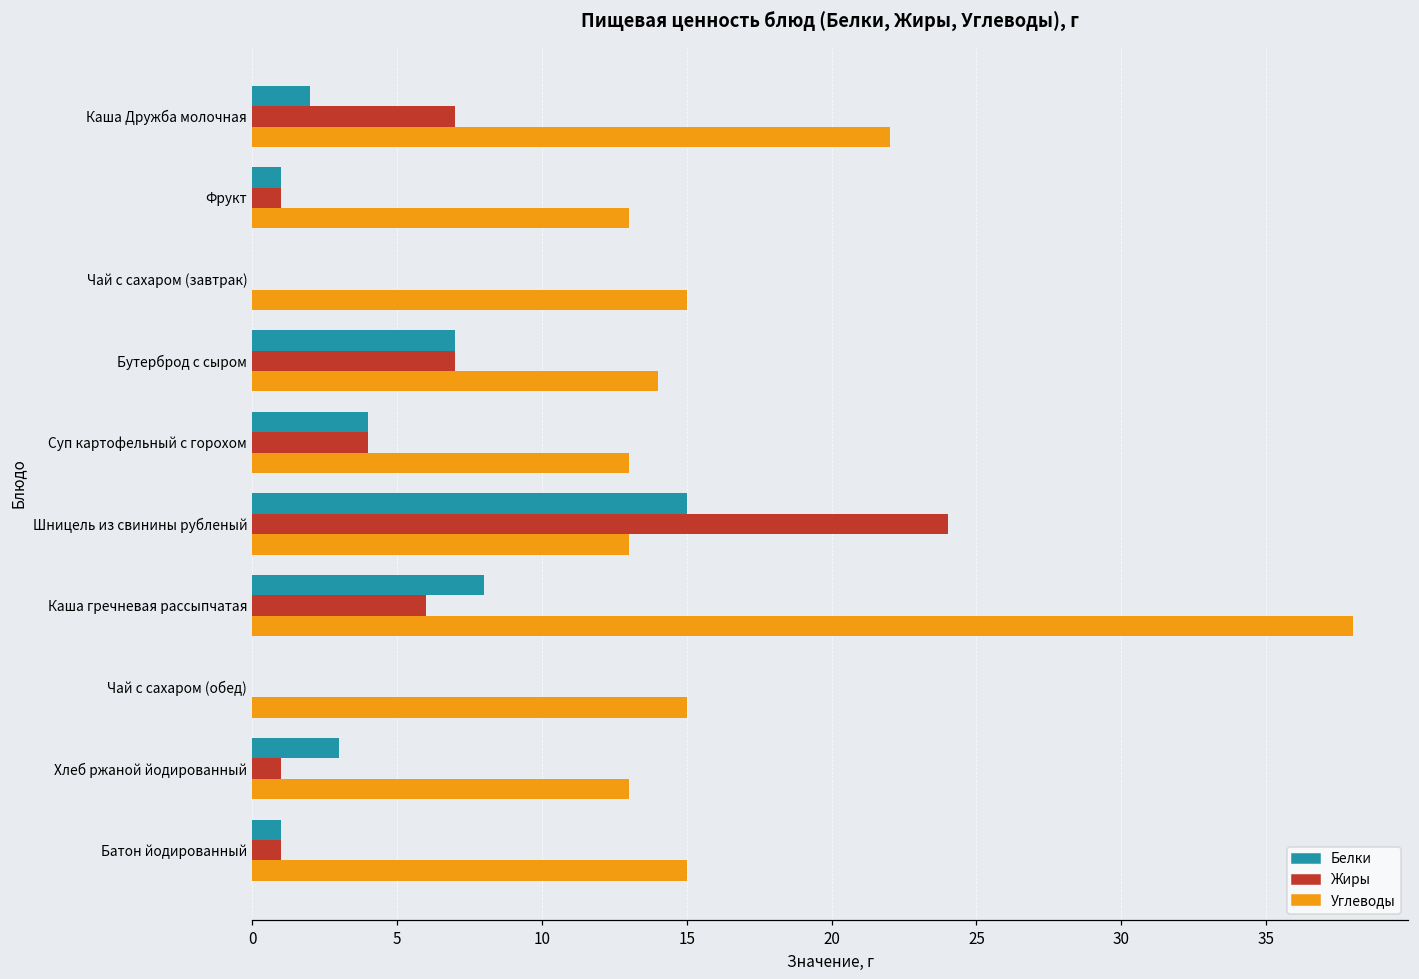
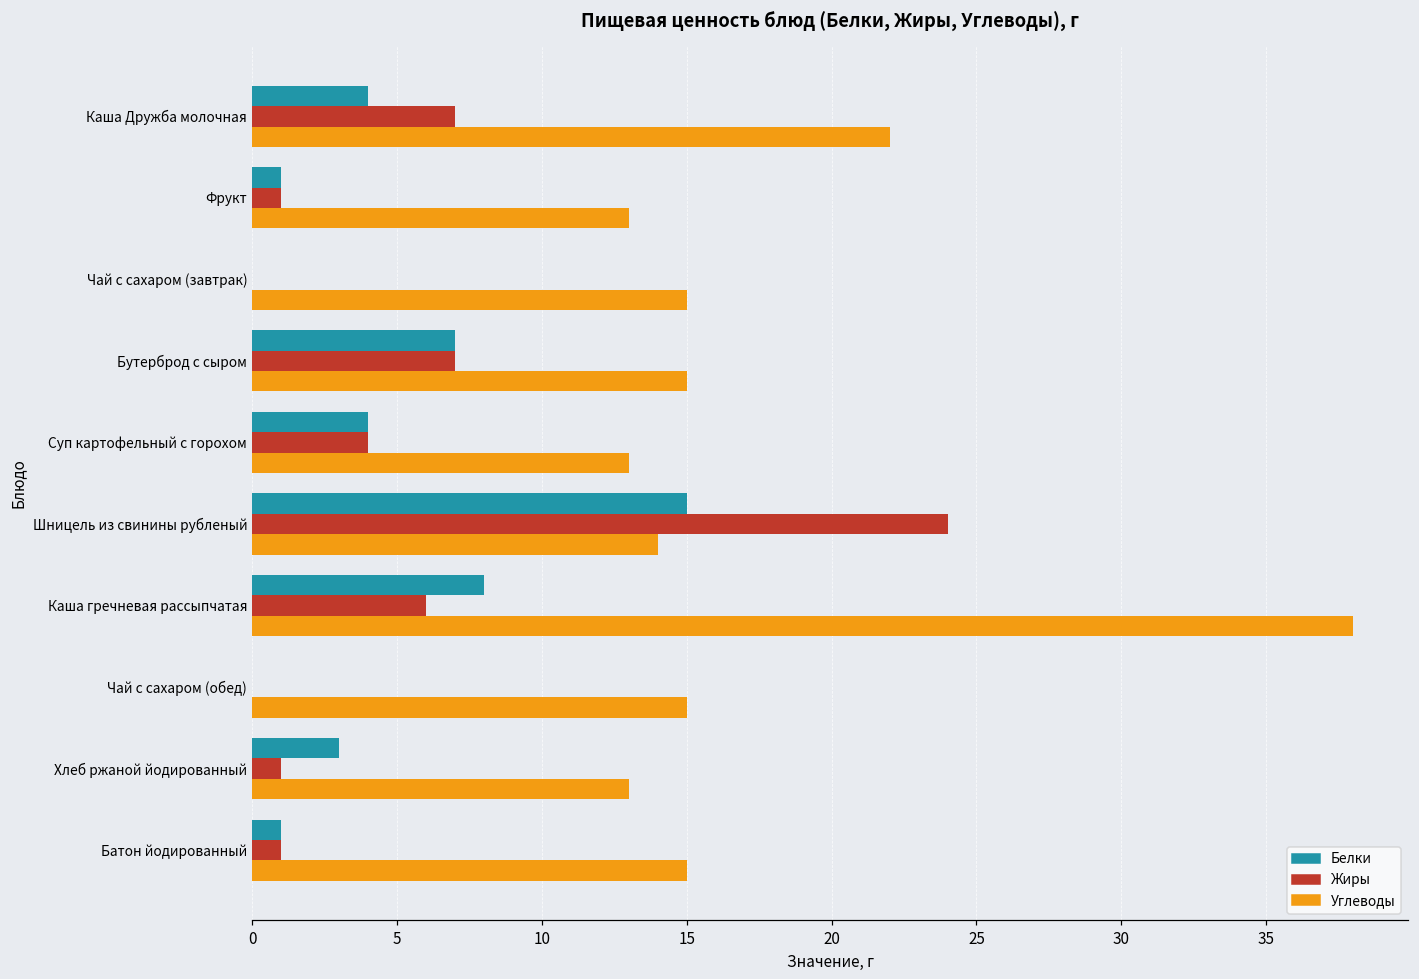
Белки, Каша Дружба молочная: 2 -> 4
Углеводы, Бутерброд с сыром: 14 -> 15
Углеводы, Шницель из свинины рубленый: 13 -> 14
